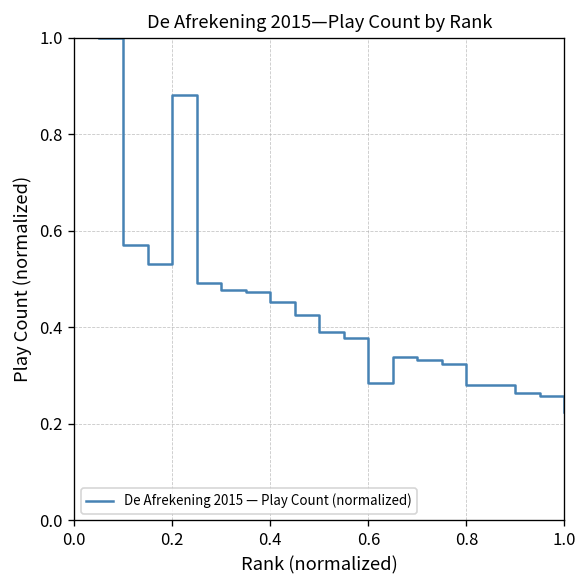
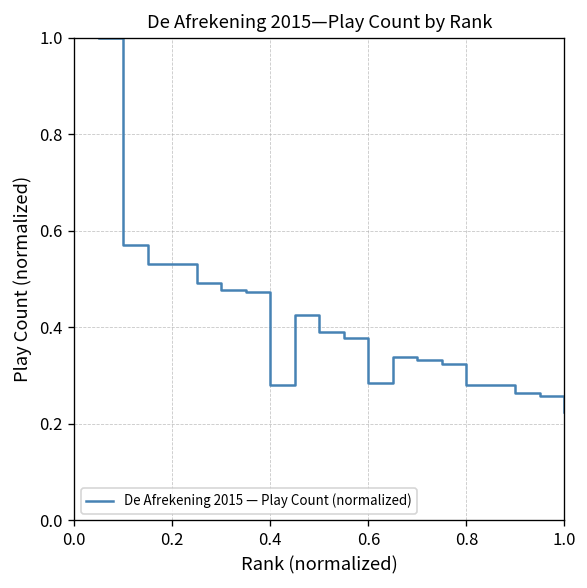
0.2: 0.88 -> 0.53
0.4: 0.45 -> 0.28
